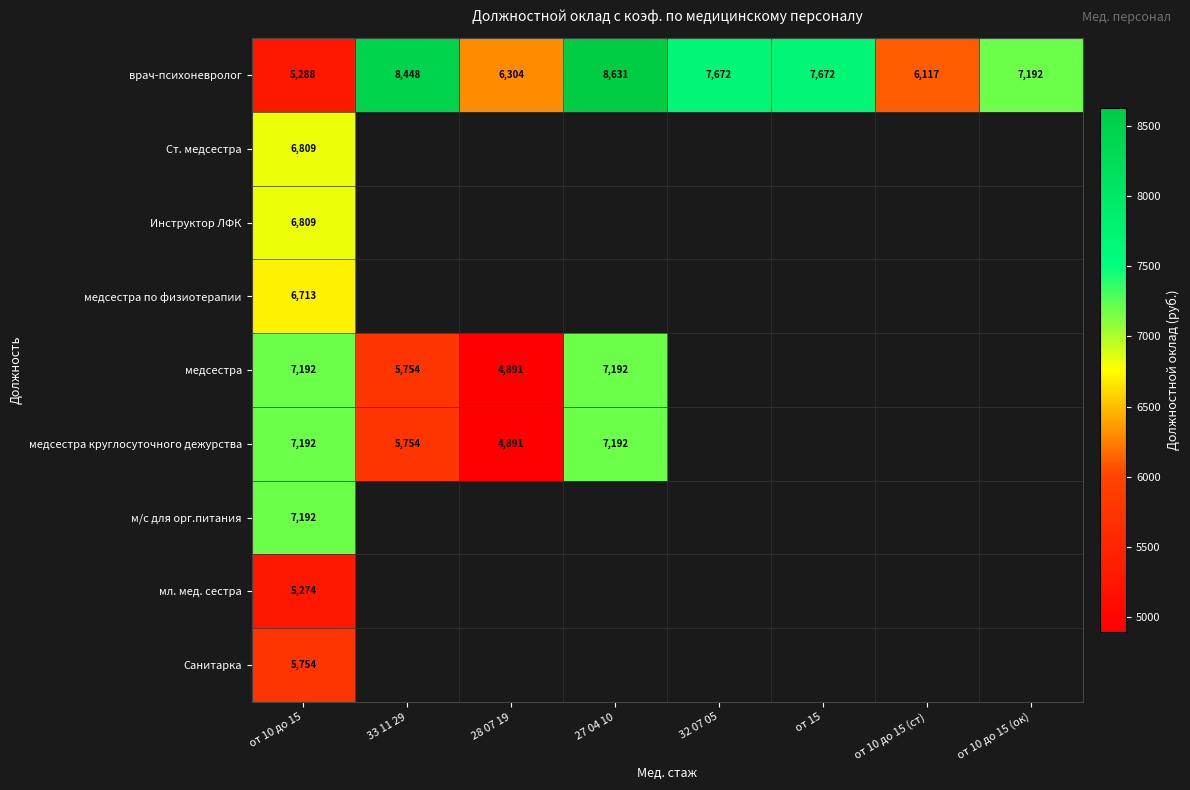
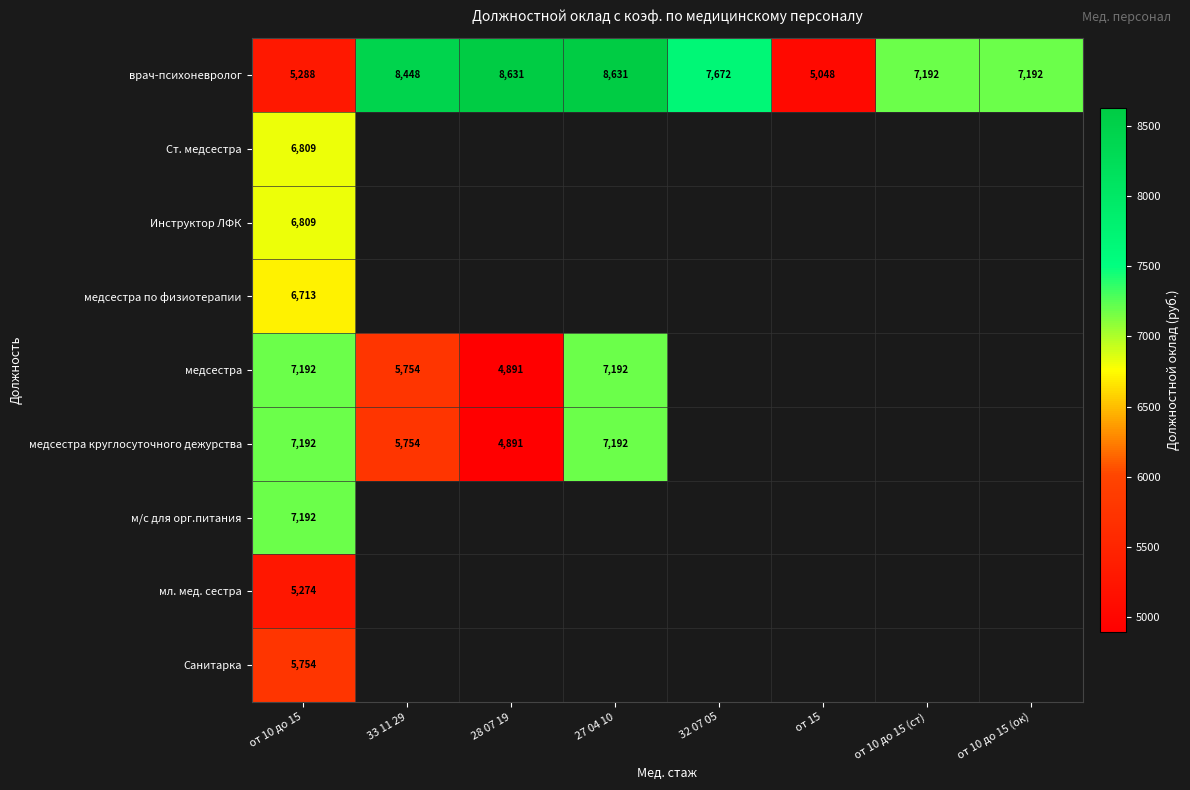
врач-психоневролог, 28 07 19: 6,304 -> 8,631
врач-психоневролог, от 15: 7,672 -> 5,048
врач-психоневролог, от 10 до 15 (ст): 6,117 -> 7,192
